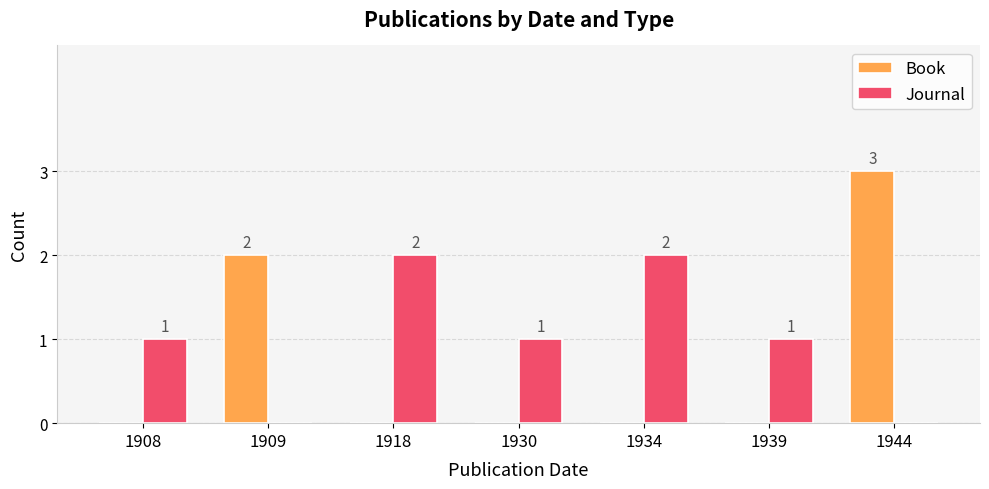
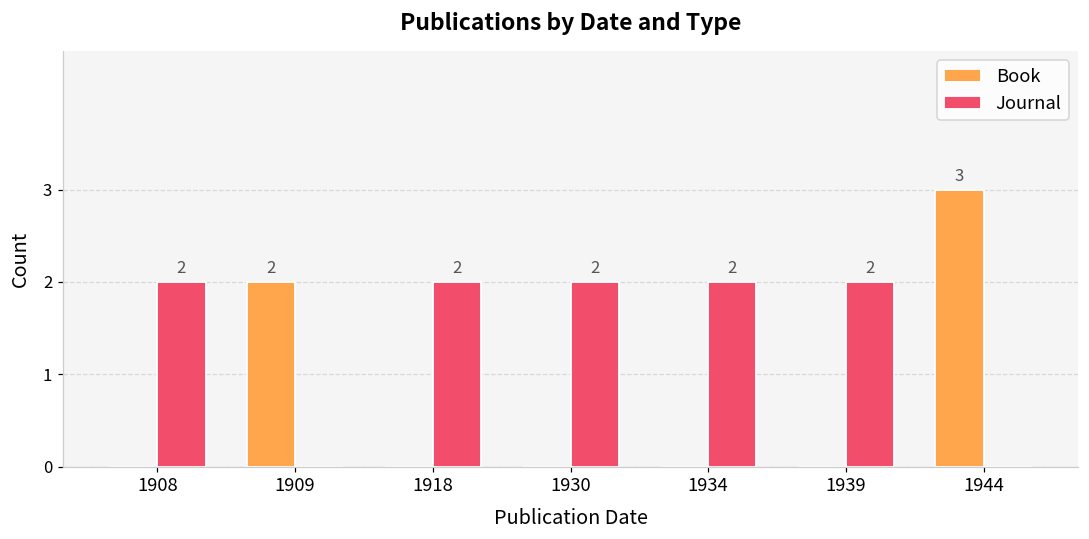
Journal, 1908: 1 -> 2
Journal, 1930: 1 -> 2
Journal, 1939: 1 -> 2
